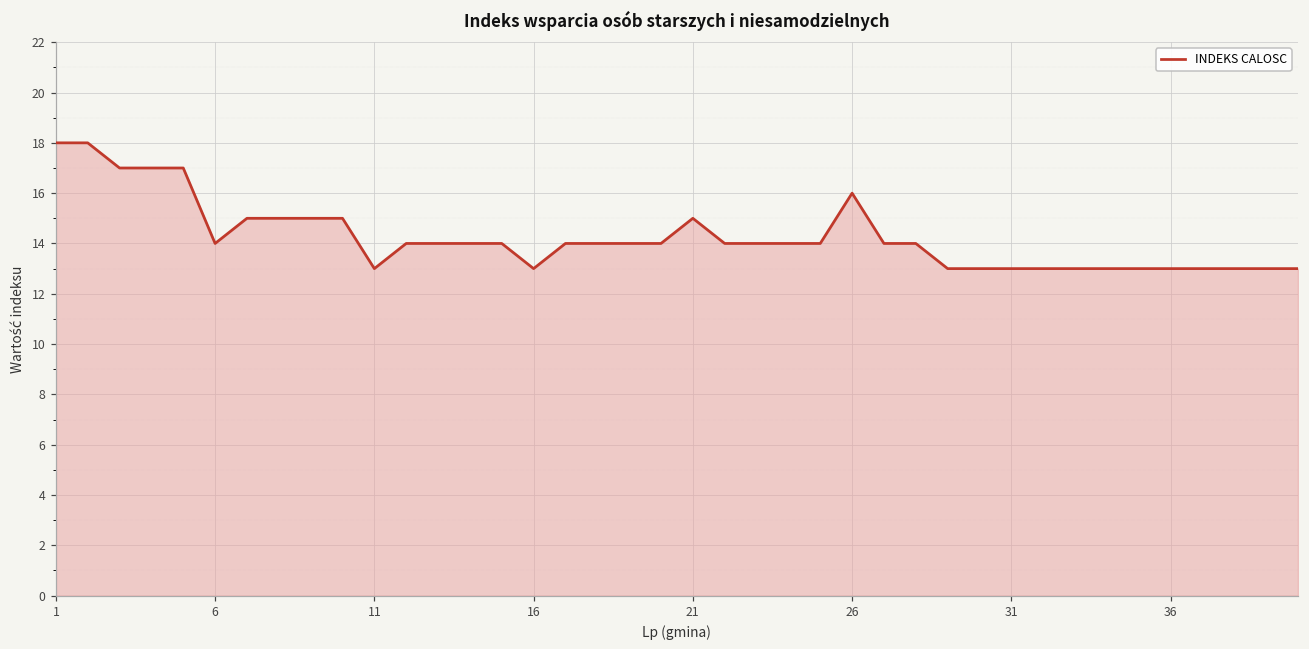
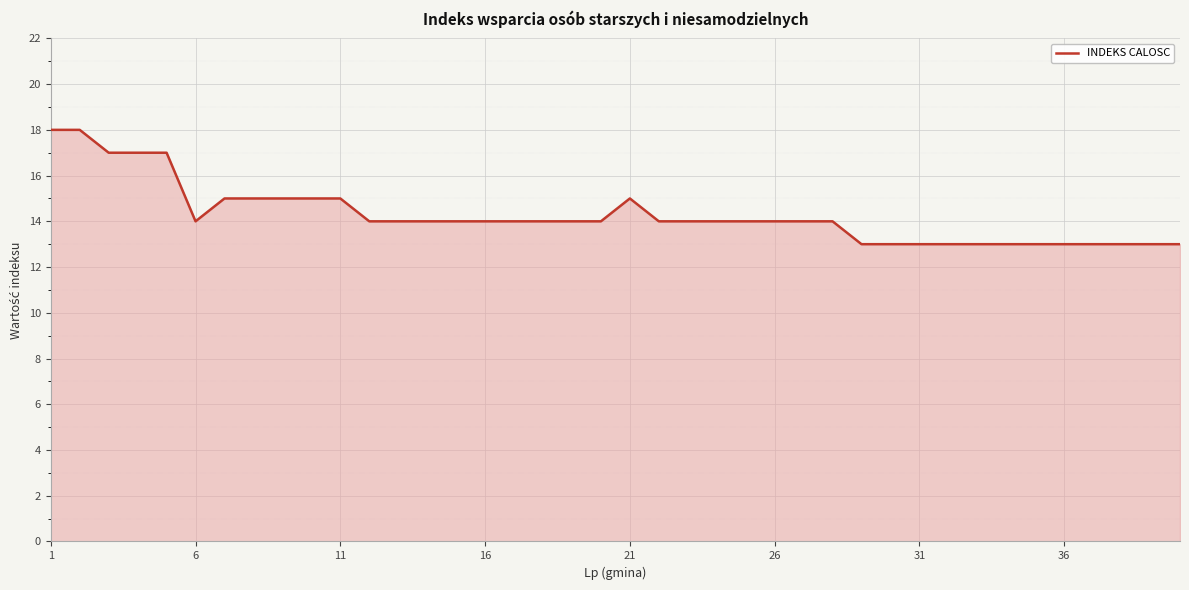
11: 13 -> 15
16: 13 -> 14
26: 16 -> 14
